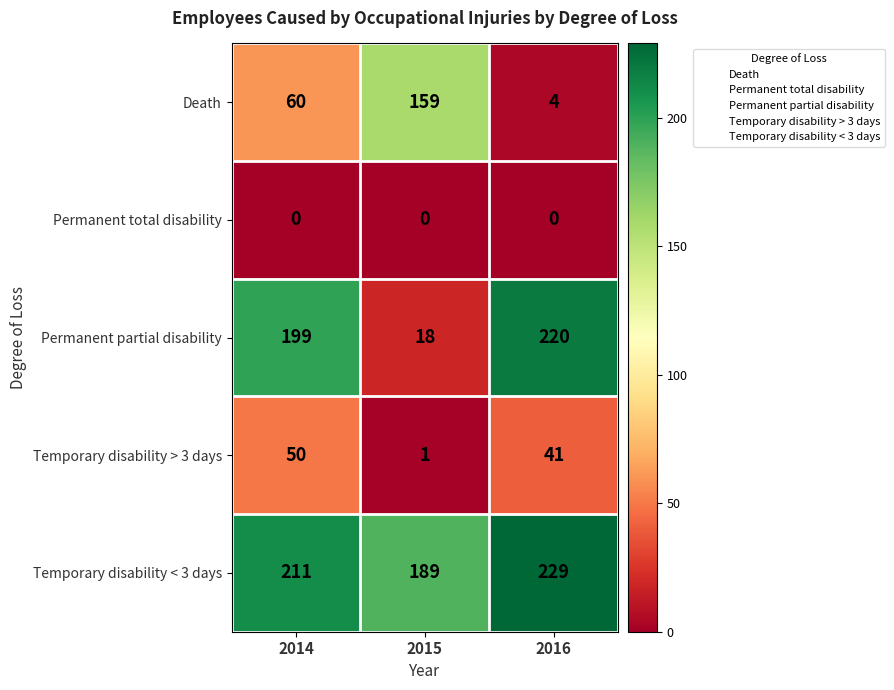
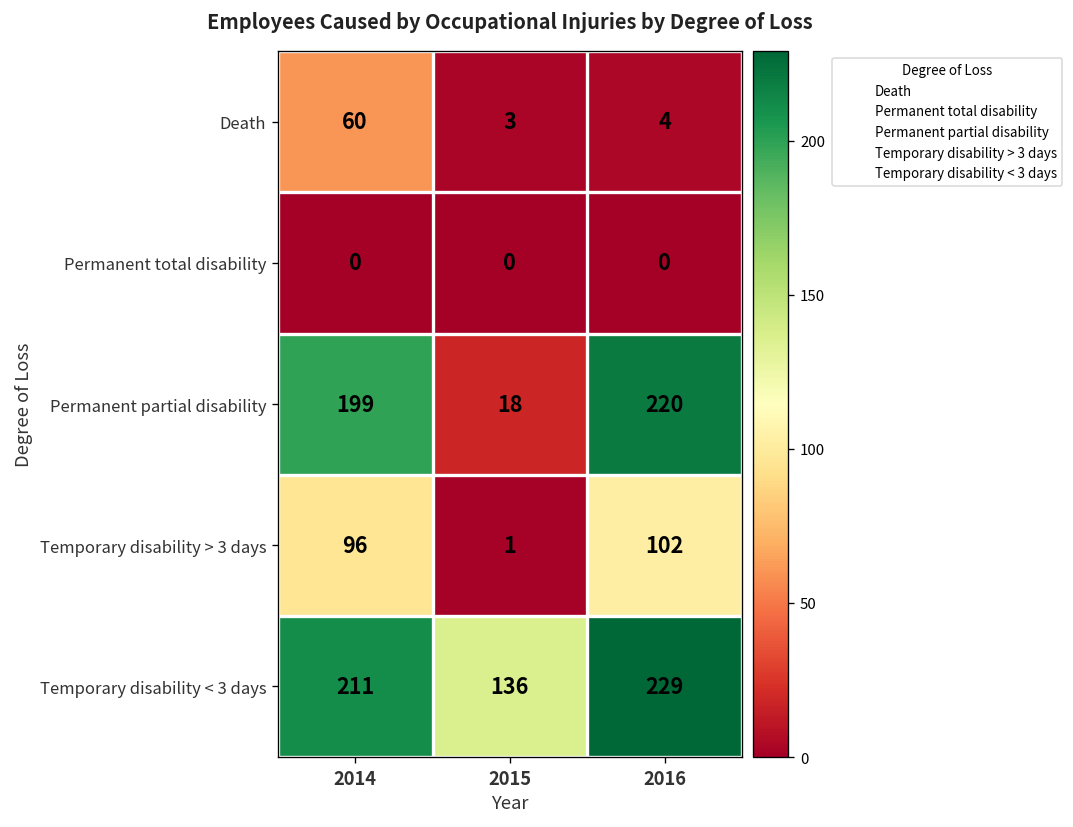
Death, 2015: 159 -> 3
Temporary disability > 3 days, 2014: 50 -> 96
Temporary disability > 3 days, 2016: 41 -> 102
Temporary disability < 3 days, 2015: 189 -> 136
